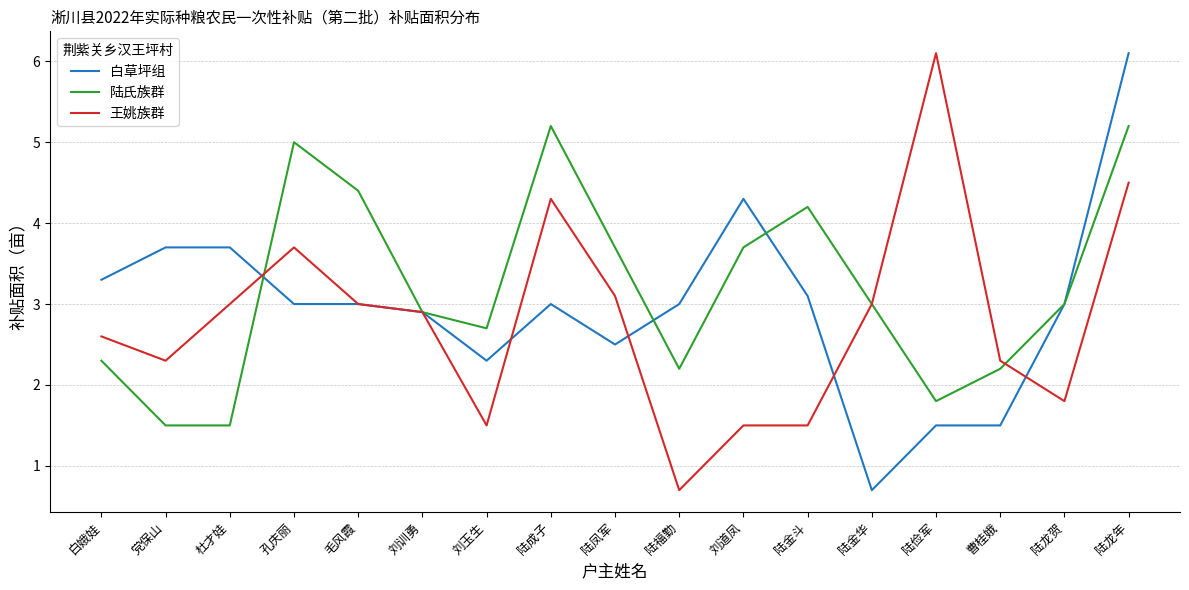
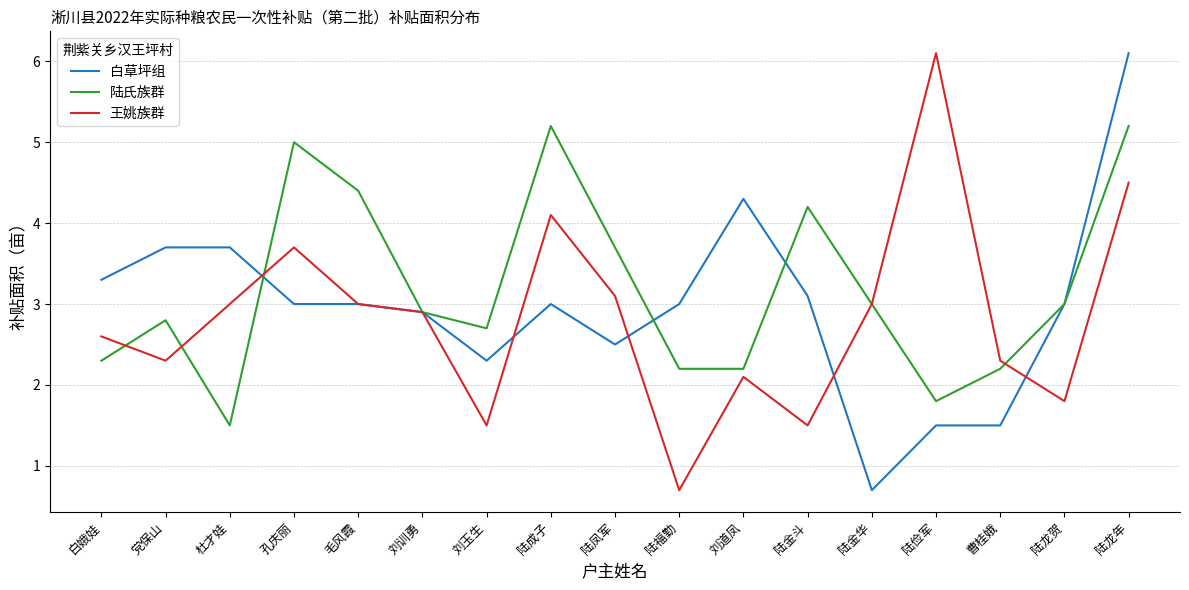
陆氏族群, 党保山: 1.5 -> 2.8
王姚族群, 陆成子: 4.3 -> 4.1
陆氏族群, 刘道凤: 3.7 -> 2.2
王姚族群, 刘道凤: 1.5 -> 2.1
